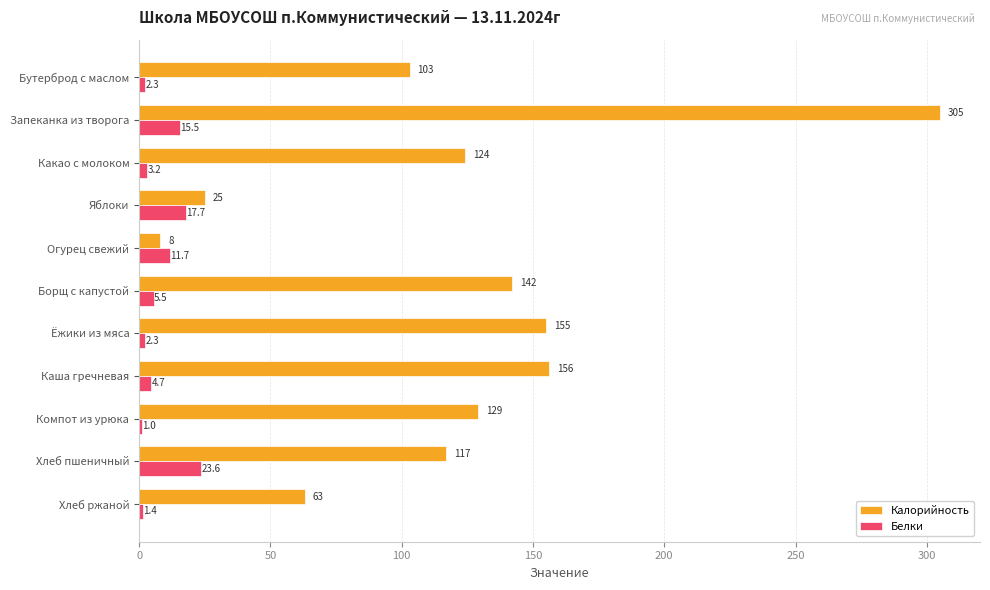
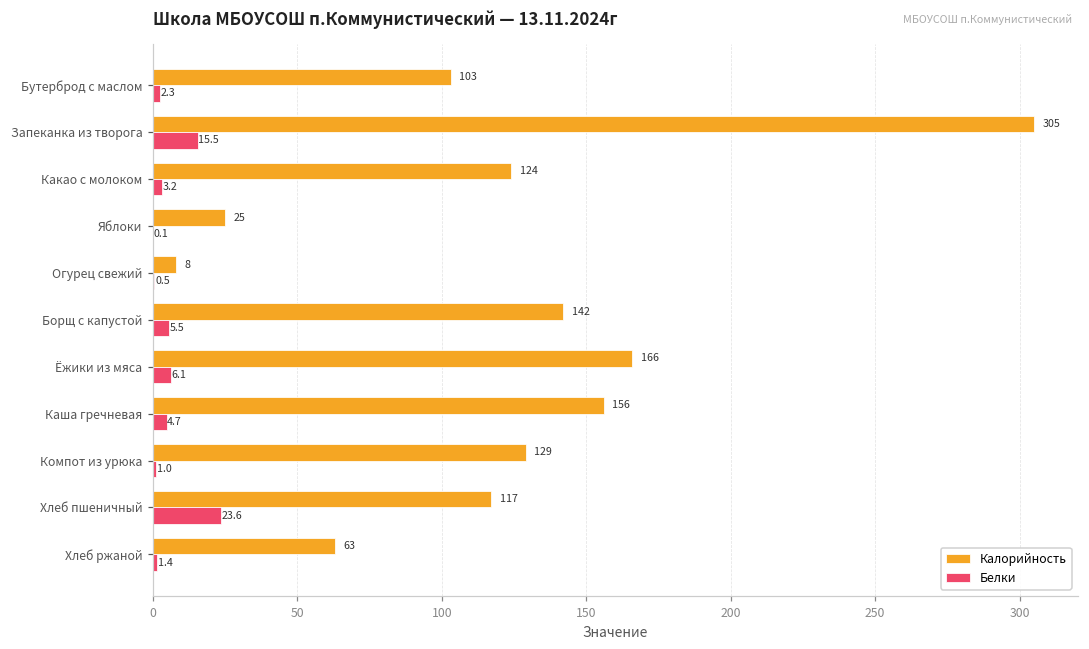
Белки, Яблоки: 17.7 -> 0.1
Белки, Огурец свежий: 11.7 -> 0.5
Калорийность, Ёжики из мяса: 155 -> 166
Белки, Ёжики из мяса: 2.3 -> 6.1
